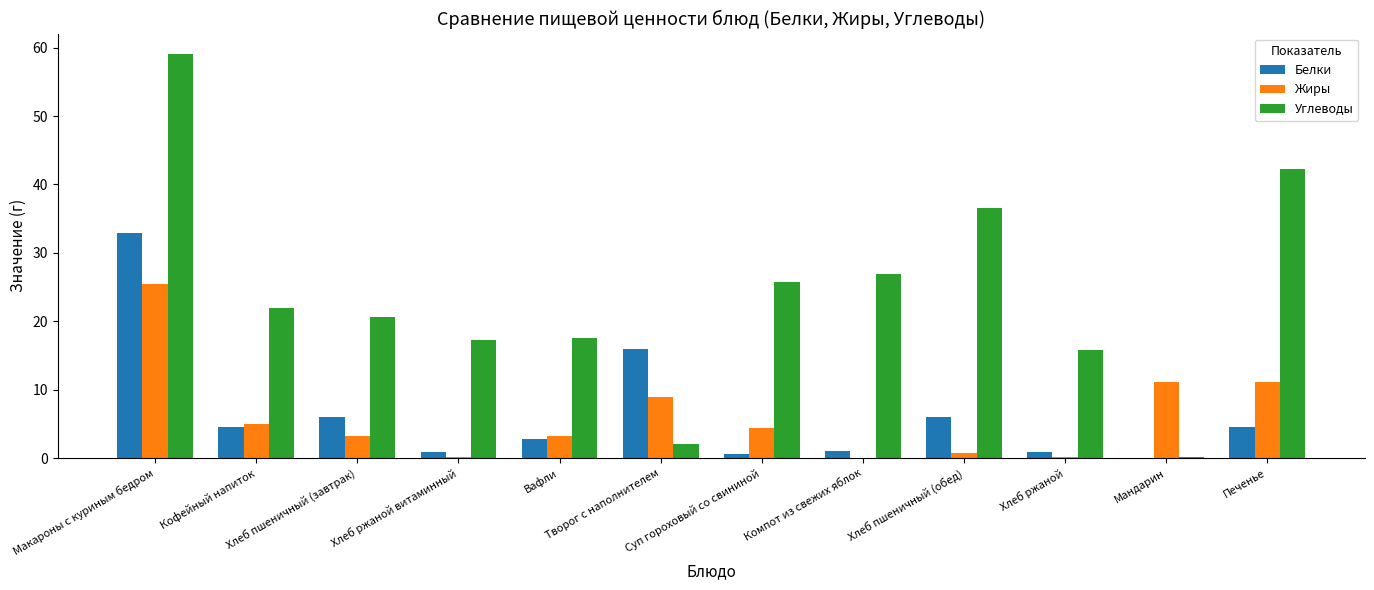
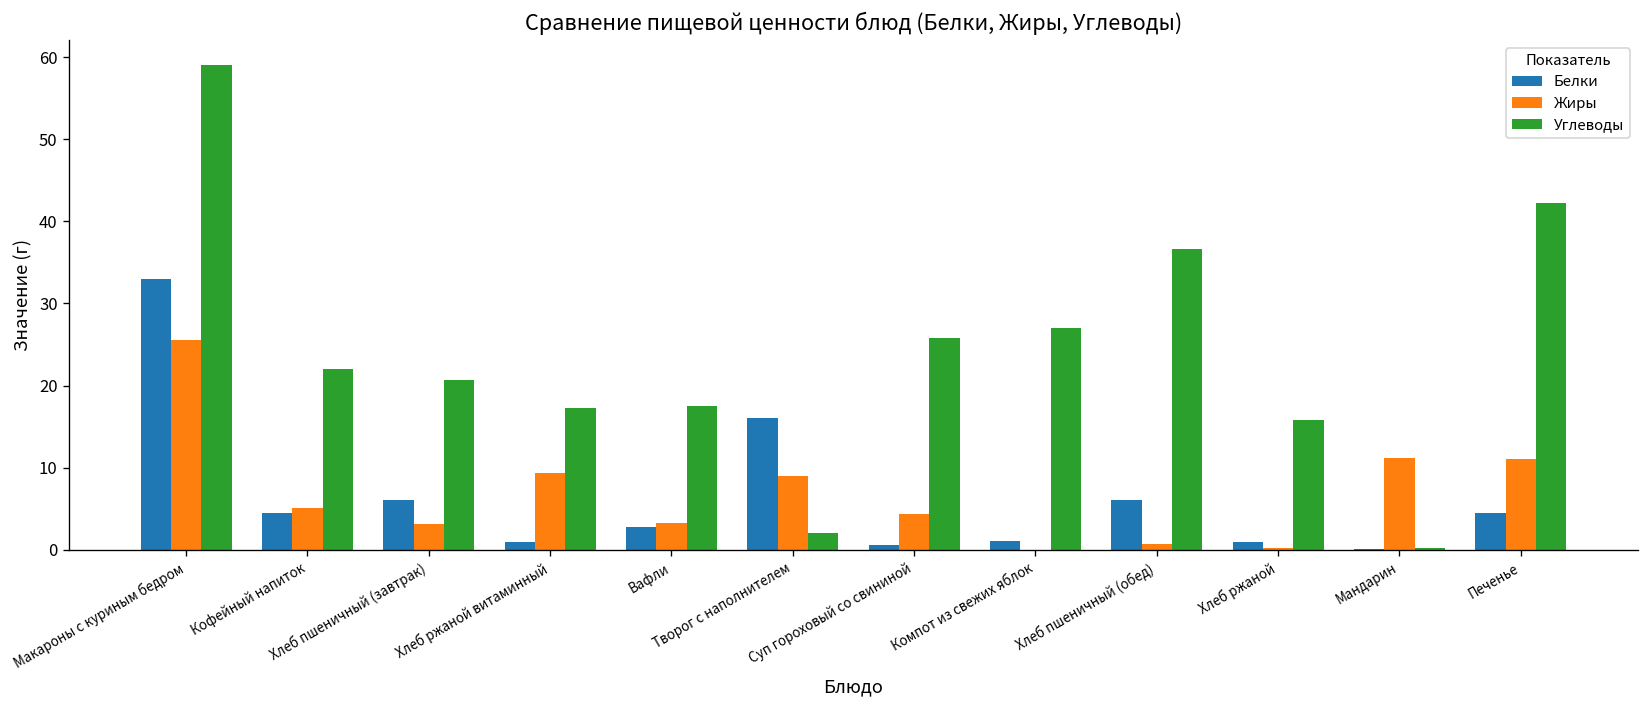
Жиры, Хлеб ржаной витаминный: 0 -> 9
